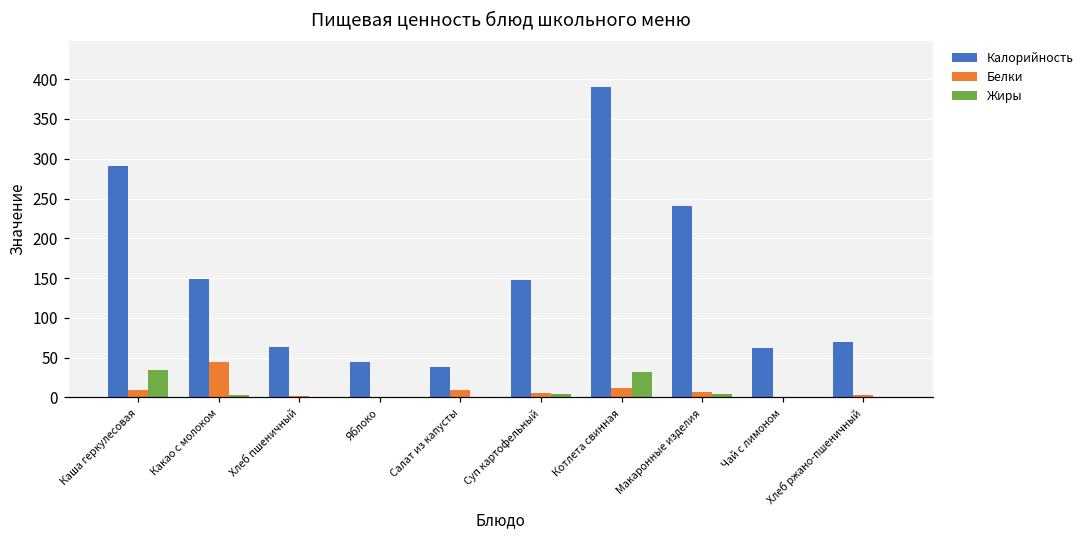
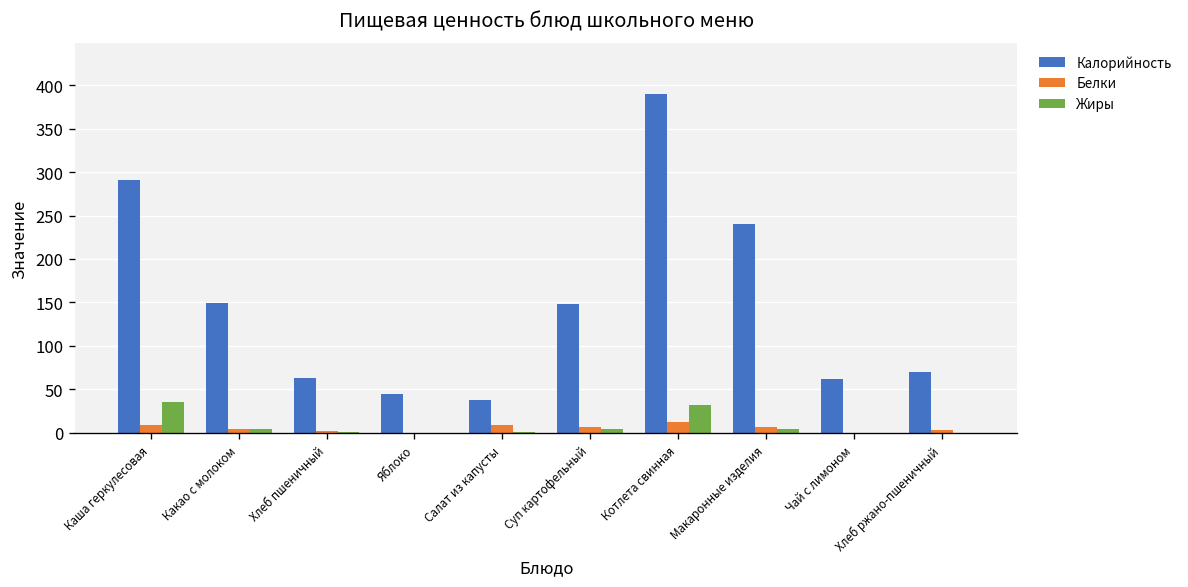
Белки, Какао с молоком: 40 -> 0
